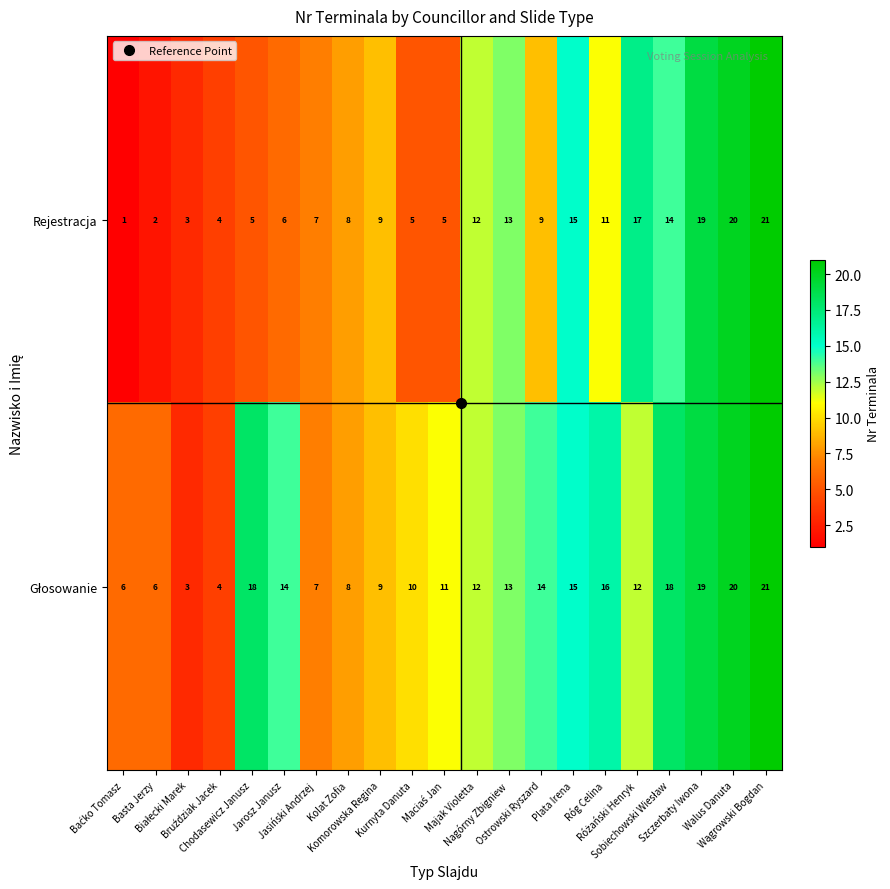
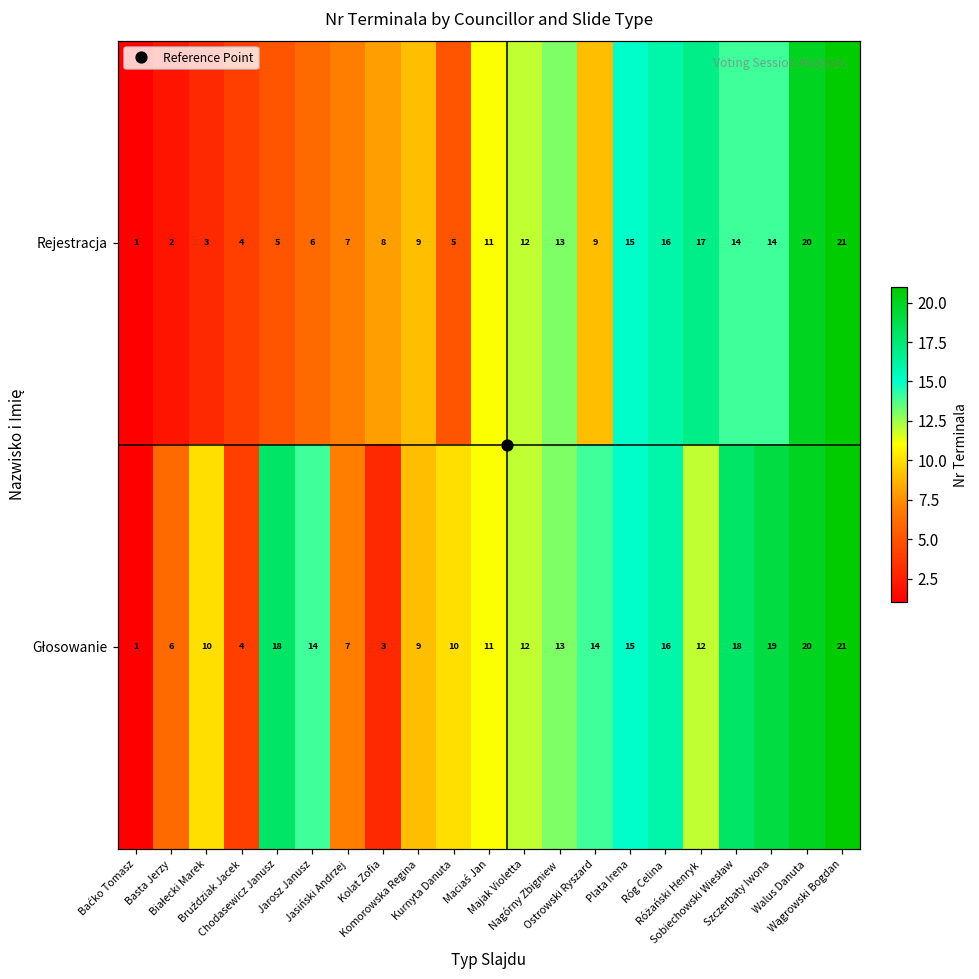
Rejestracja, Maciaś Jan: 5 -> 11
Rejestracja, Róg Celina: 11 -> 16
Rejestracja, Szczerbaty Iwona: 19 -> 14
Głosowanie, Baćko Tomasz: 6 -> 1
Głosowanie, Białecki Marek: 3 -> 10
Głosowanie, Kolat Zofia: 8 -> 3
